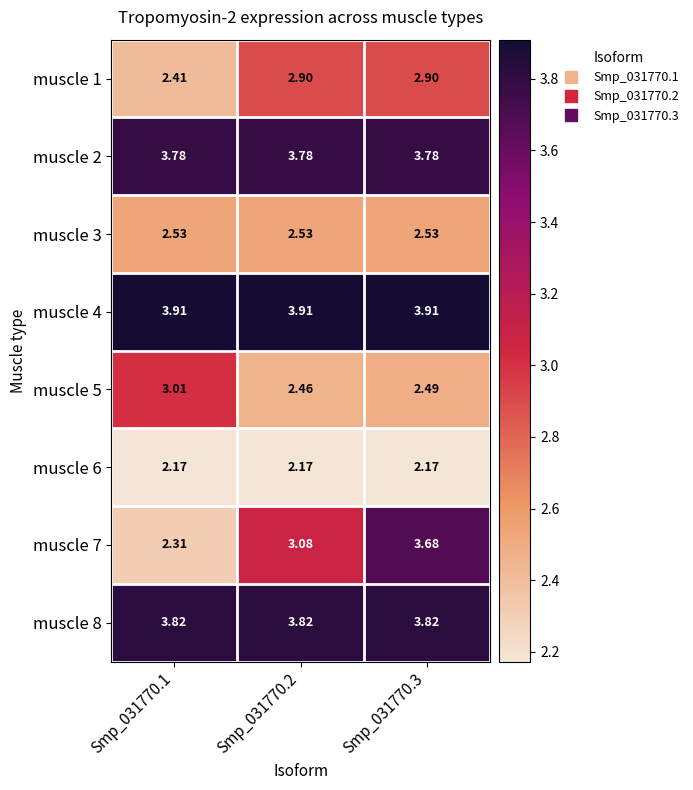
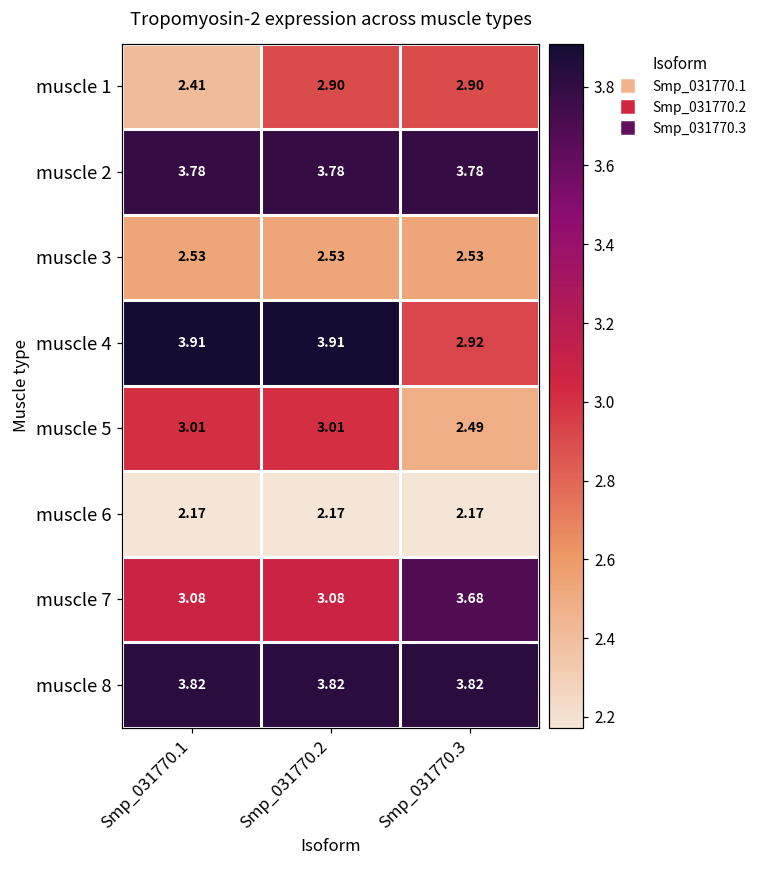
muscle 4, Smp_031770.3: 3.91 -> 2.92
muscle 5, Smp_031770.2: 2.46 -> 3.01
muscle 7, Smp_031770.1: 2.31 -> 3.08
